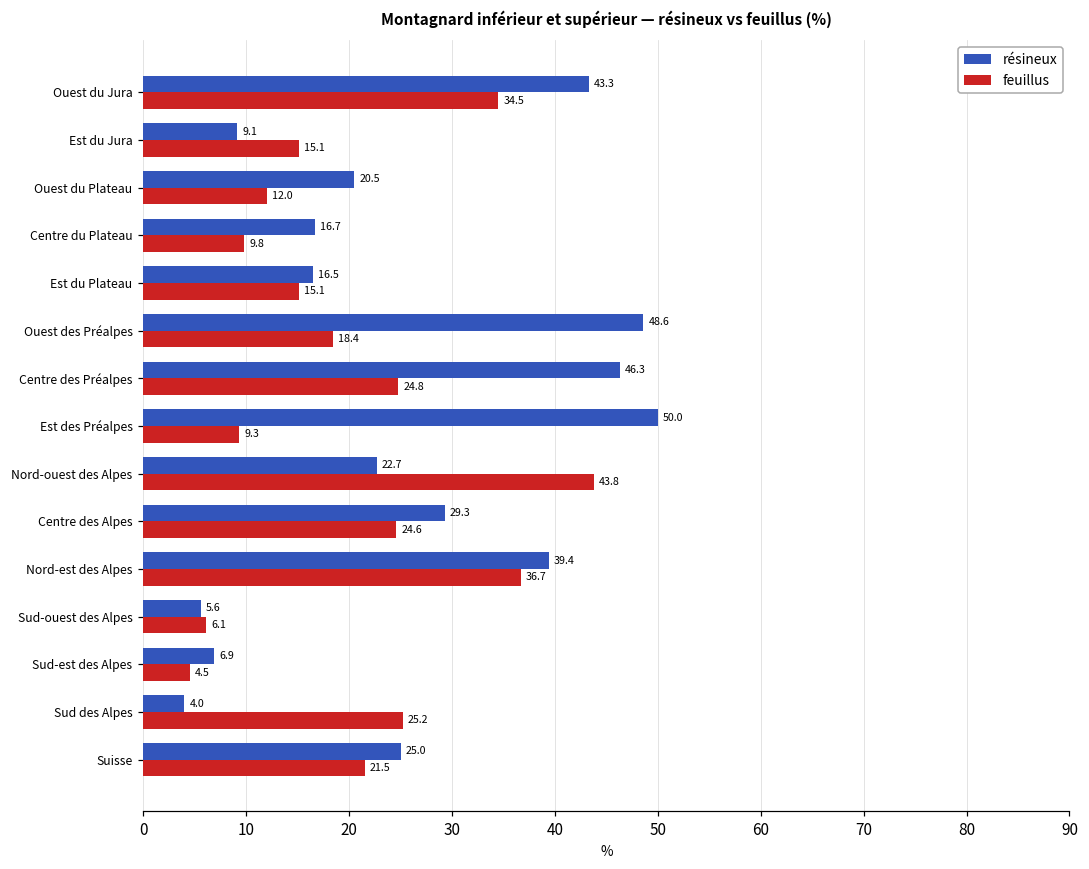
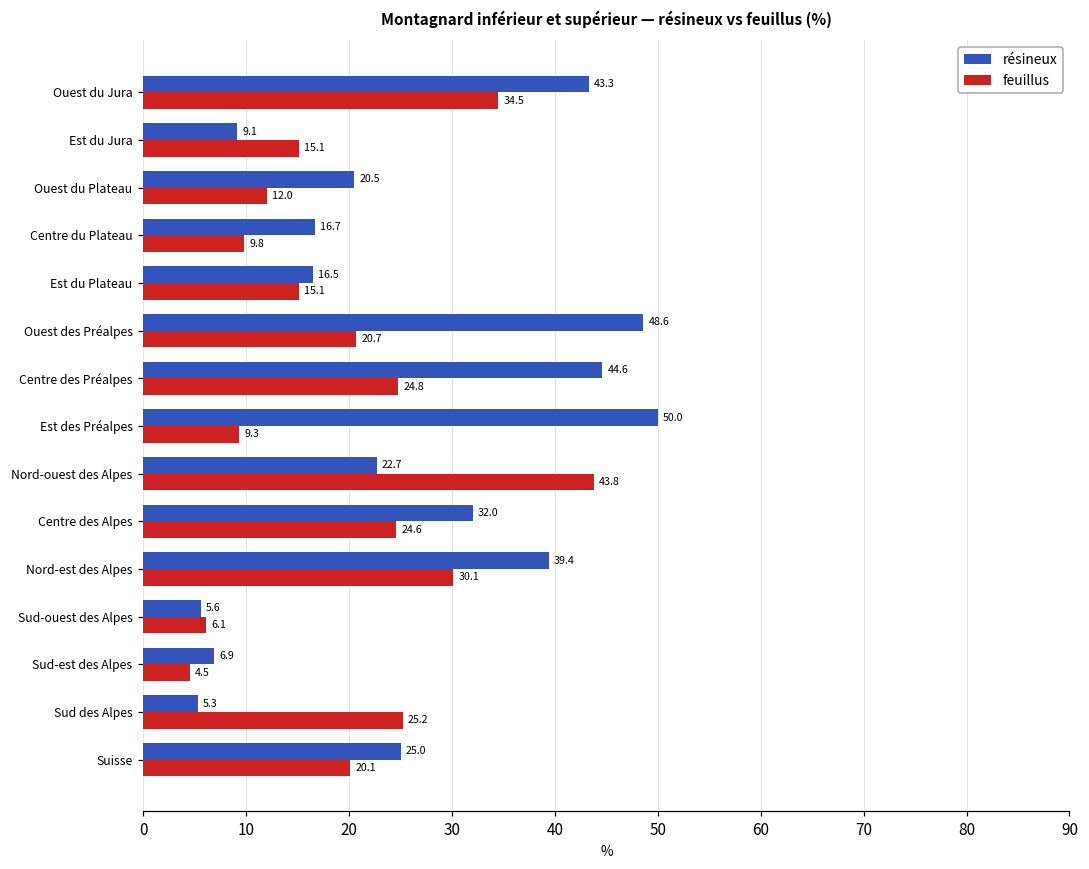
feuillus, Ouest des Préalpes: 18.4 -> 20.7
résineux, Centre des Préalpes: 46.3 -> 44.6
résineux, Centre des Alpes: 29.3 -> 32.0
feuillus, Nord-est des Alpes: 36.7 -> 30.1
résineux, Sud des Alpes: 4.0 -> 5.3
feuillus, Suisse: 21.5 -> 20.1
